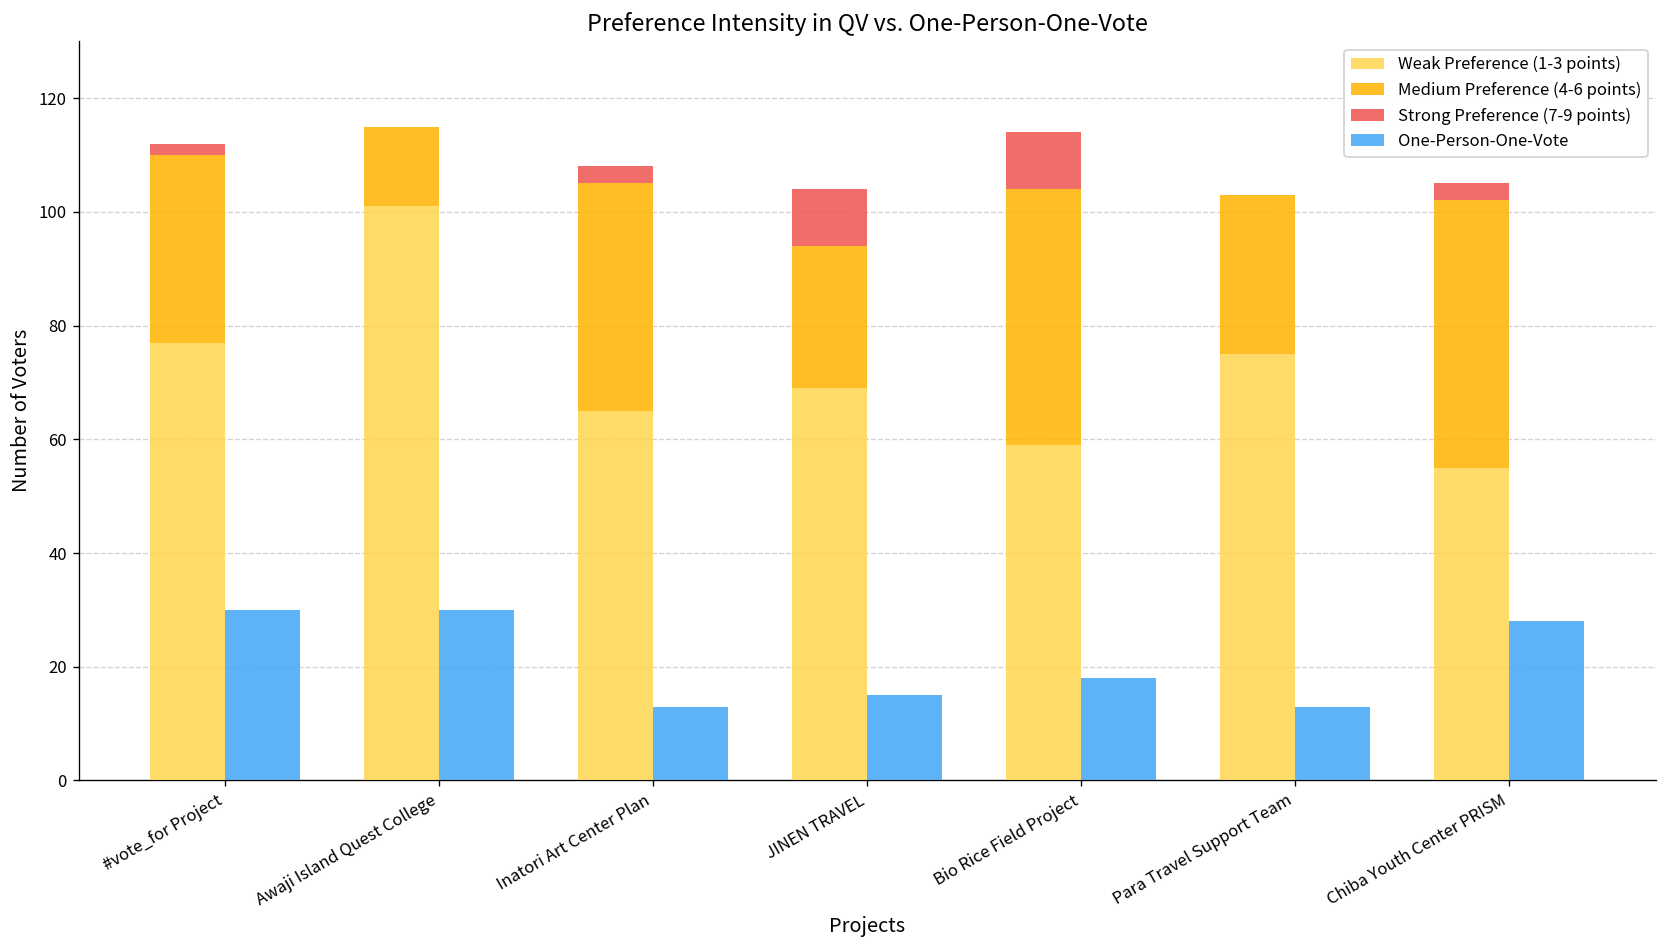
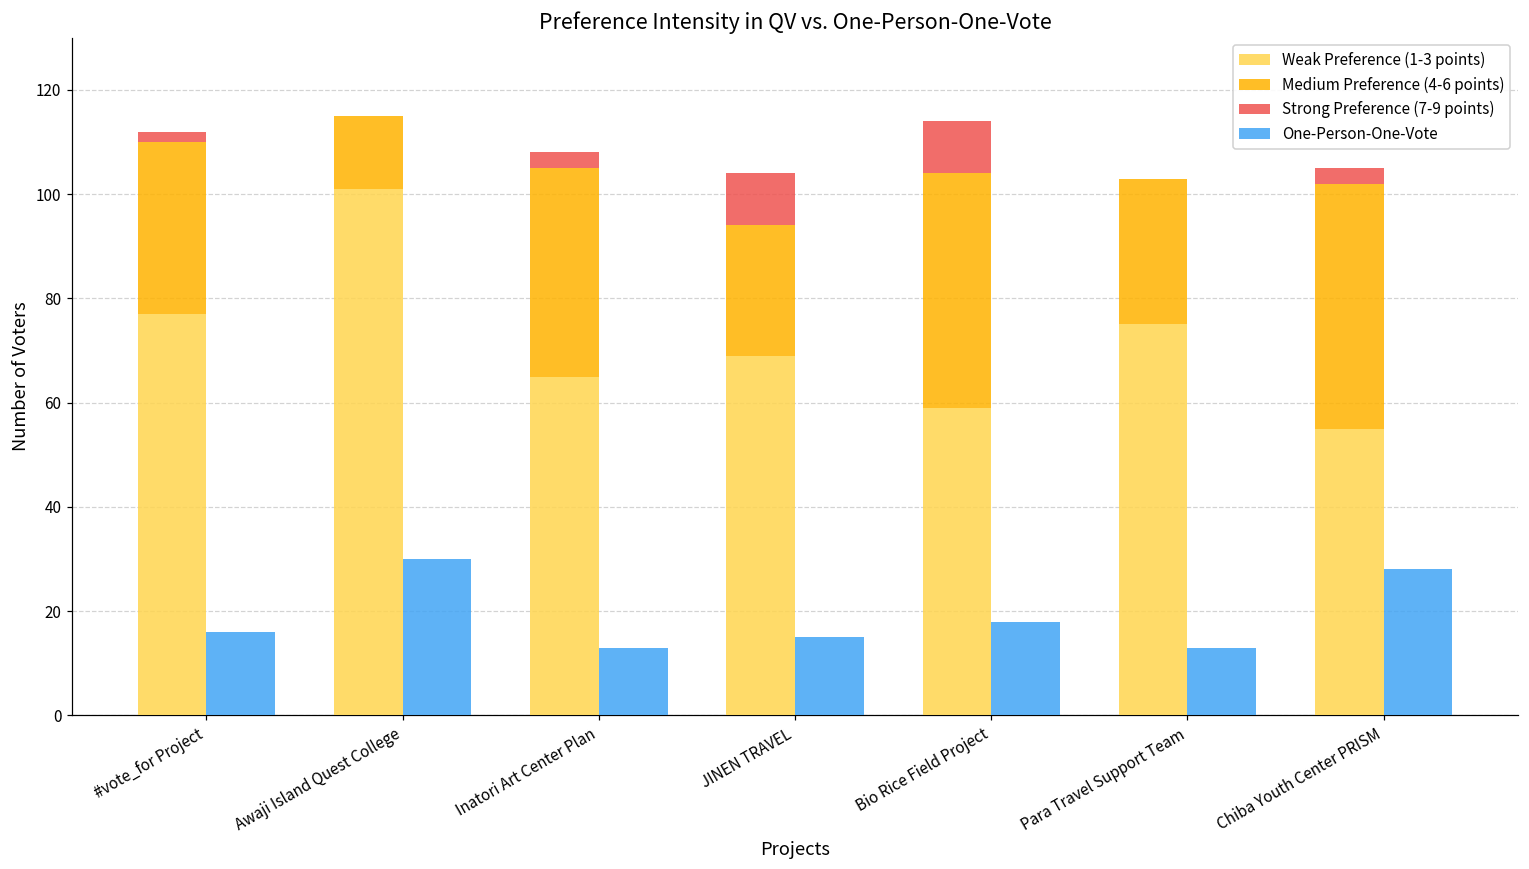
One-Person-One-Vote, #vote_for Project: 30 -> 16
